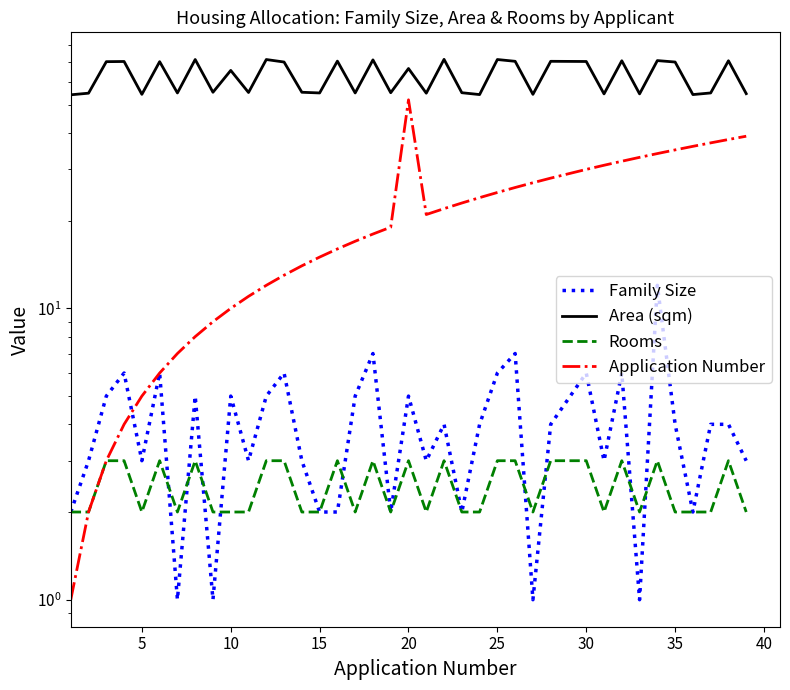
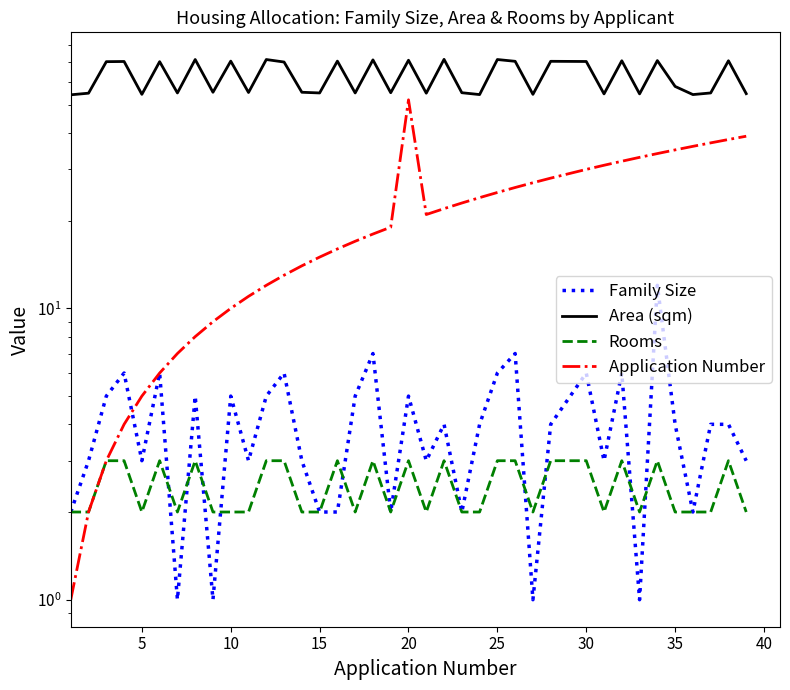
Area (sqm), 10: 66 -> 71
Area (sqm), 20: 67 -> 71
Area (sqm), 35: 70 -> 58
